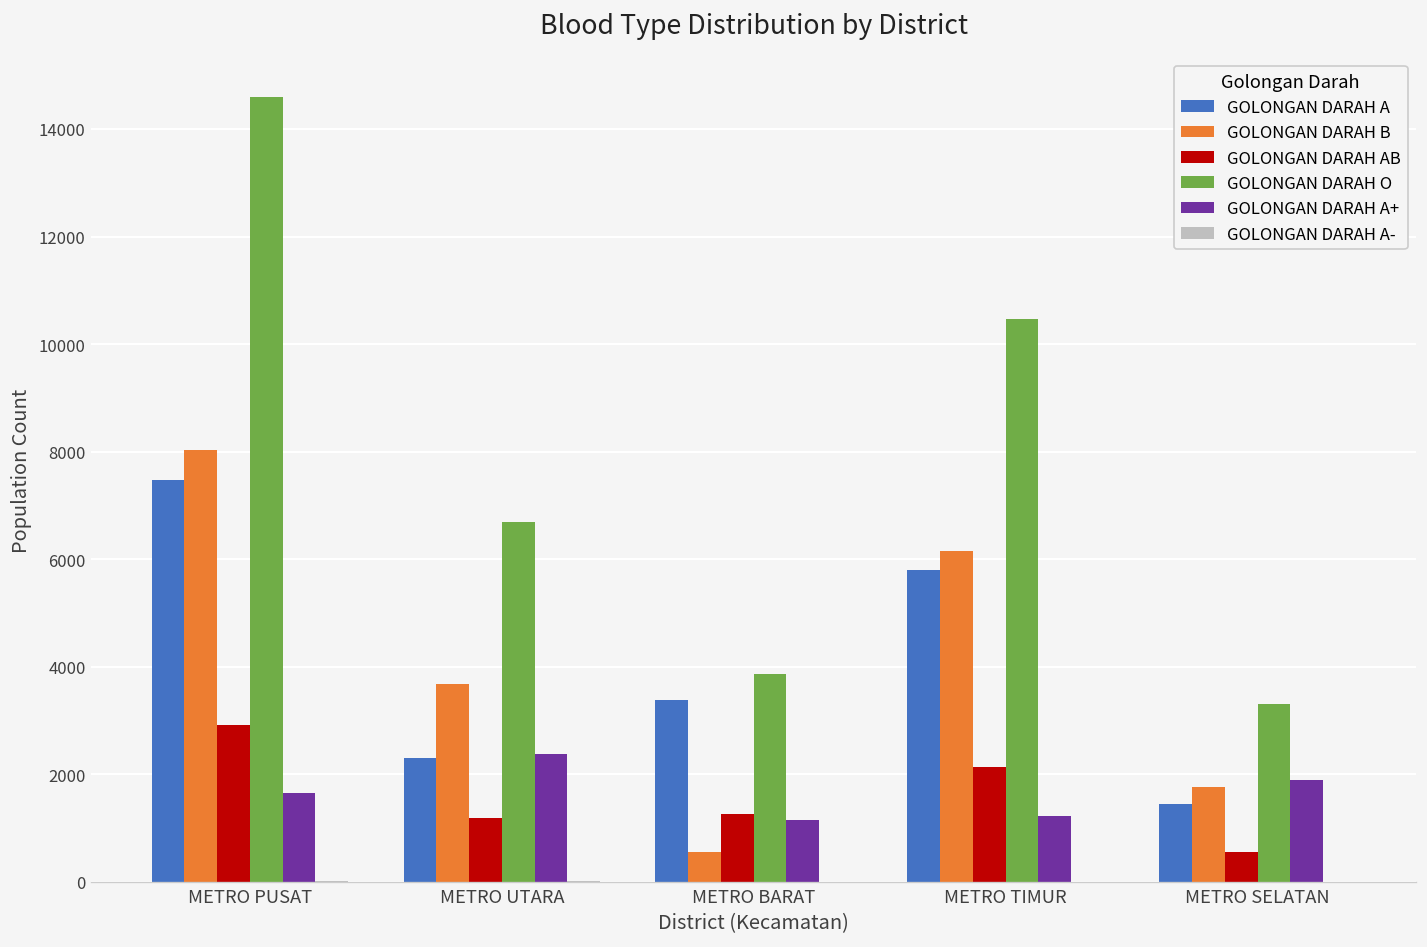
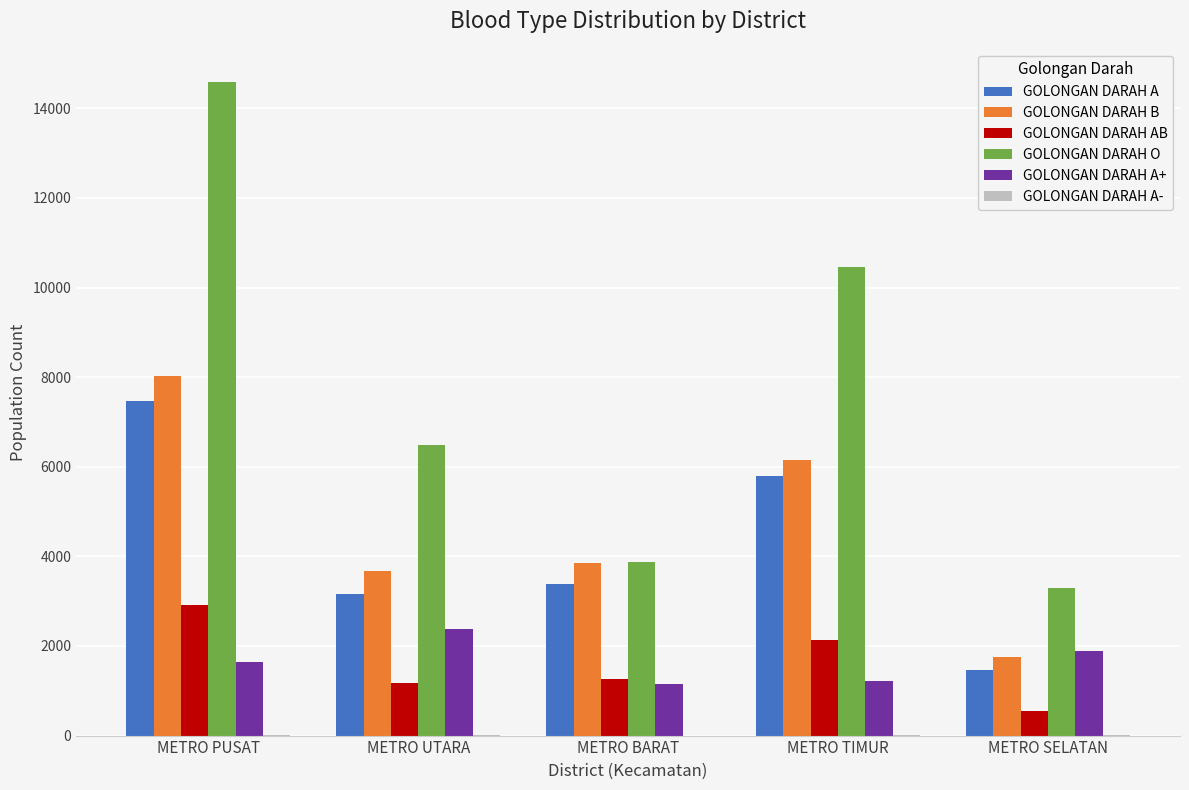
GOLONGAN DARAH A, METRO UTARA: 2300 -> 3200
GOLONGAN DARAH O, METRO UTARA: 6700 -> 6500
GOLONGAN DARAH B, METRO BARAT: 600 -> 3900
